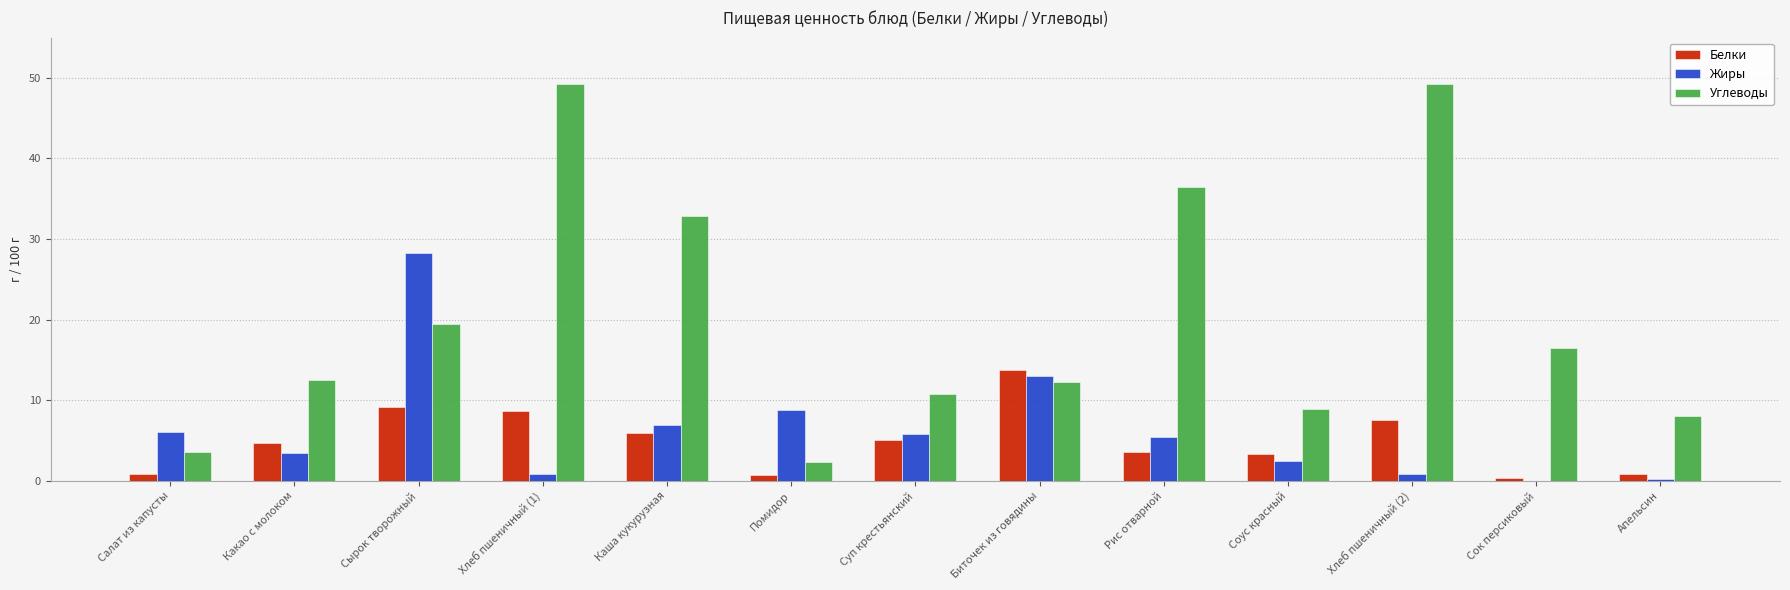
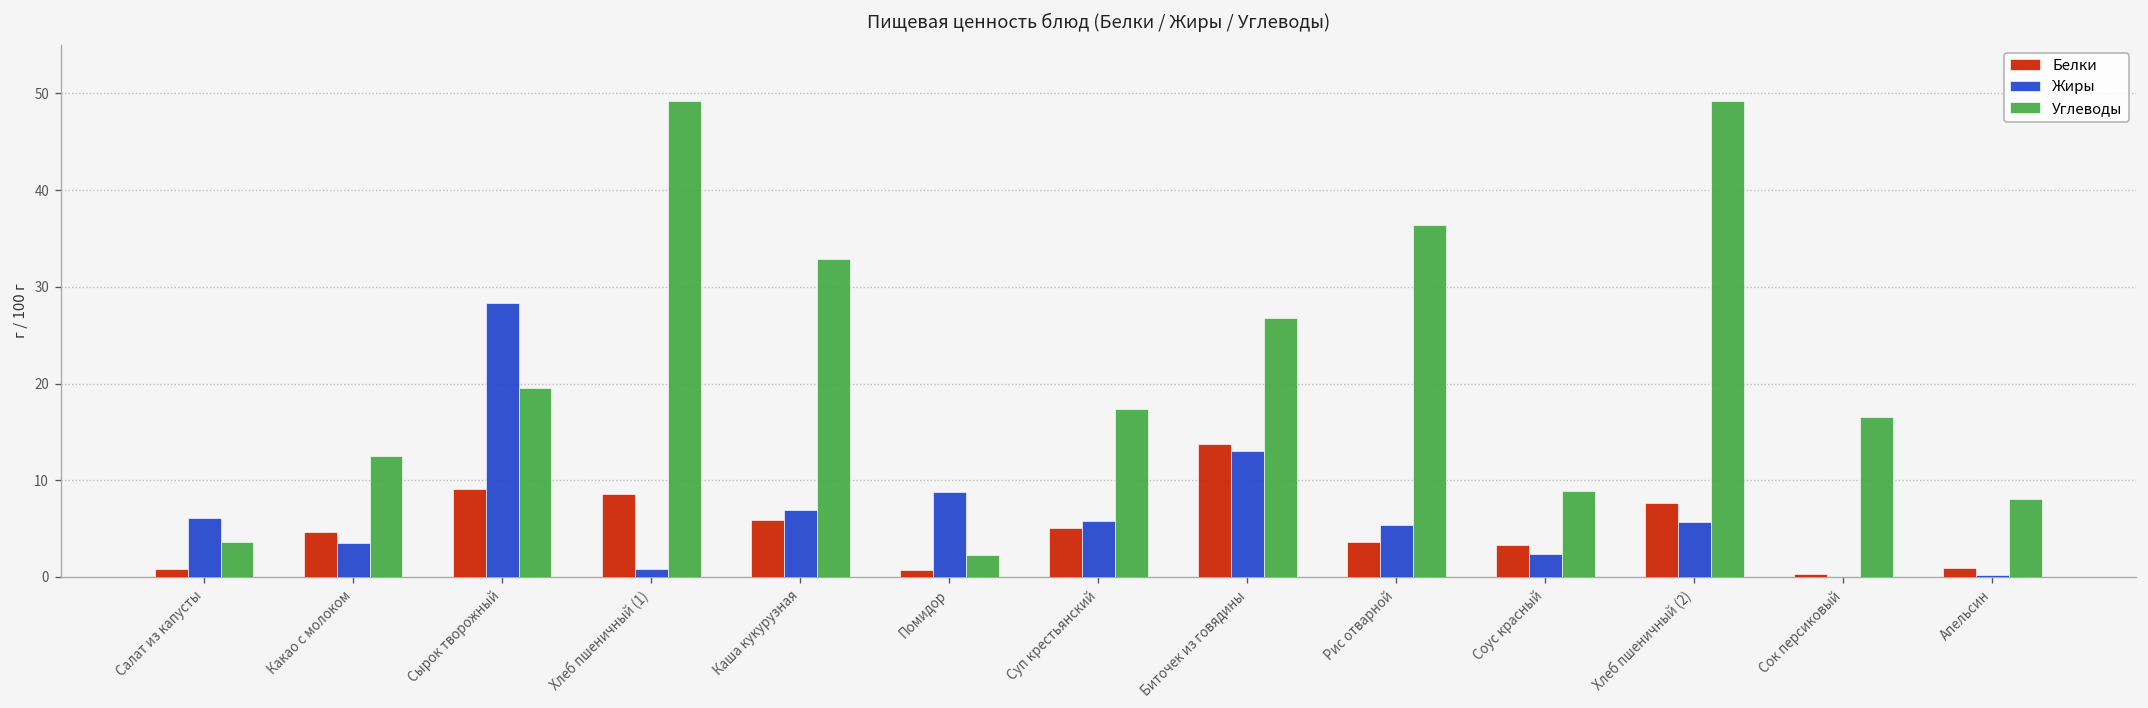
Углеводы, Суп крестьянский: 11 -> 17
Углеводы, Биточек из говядины: 12 -> 27
Жиры, Хлеб пшеничный (2): 1 -> 6
